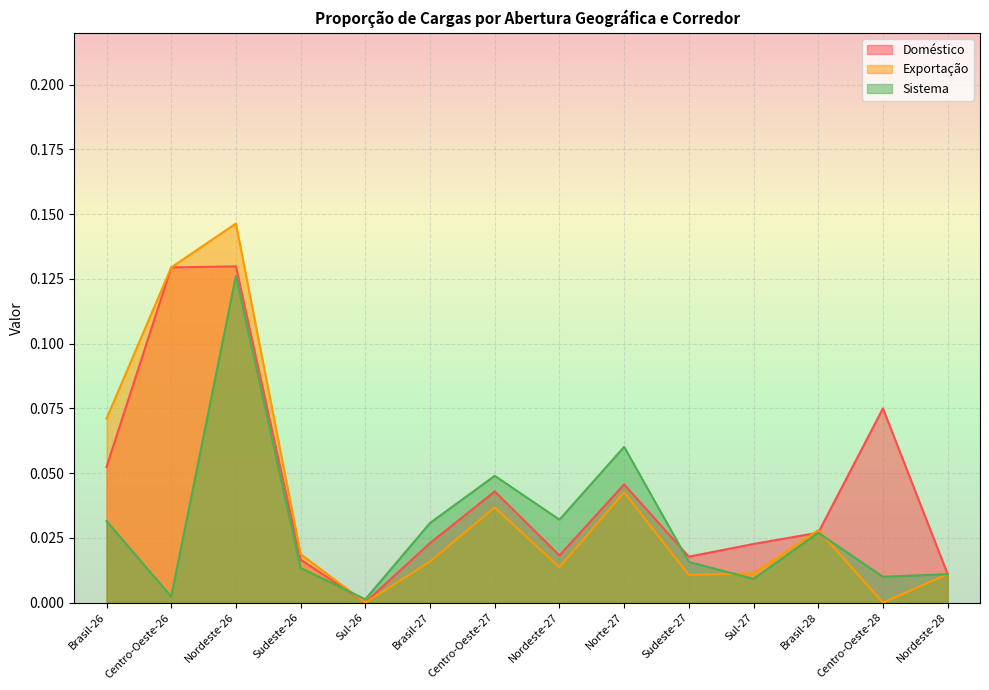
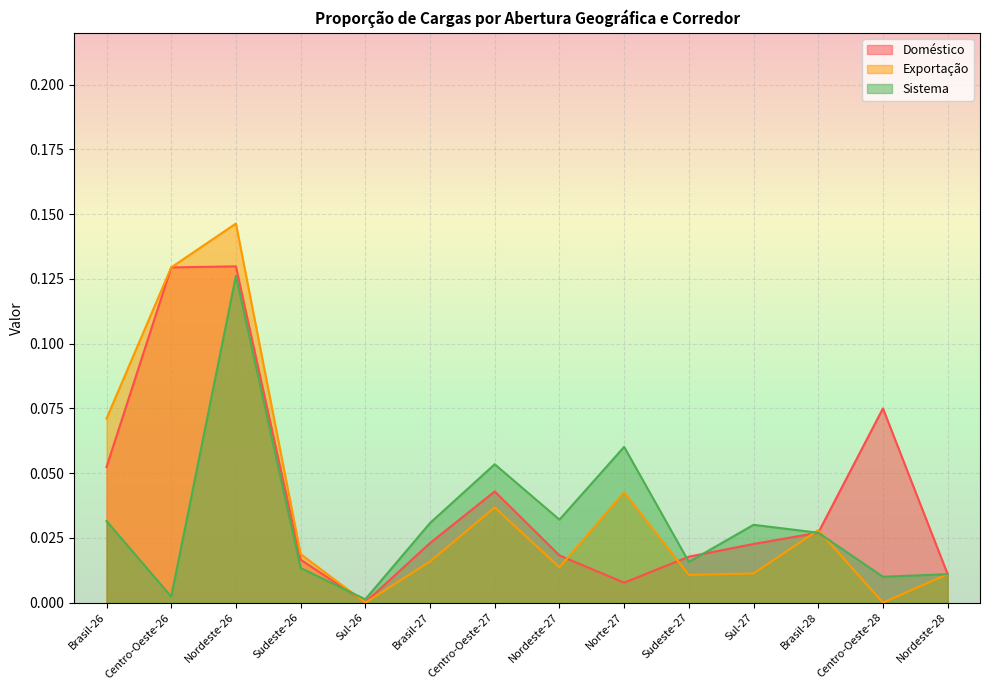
Sistema, Centro-Oeste-27: 0.049 -> 0.053
Doméstico, Norte-27: 0.046 -> 0.008
Sistema, Sul-27: 0.009 -> 0.030
